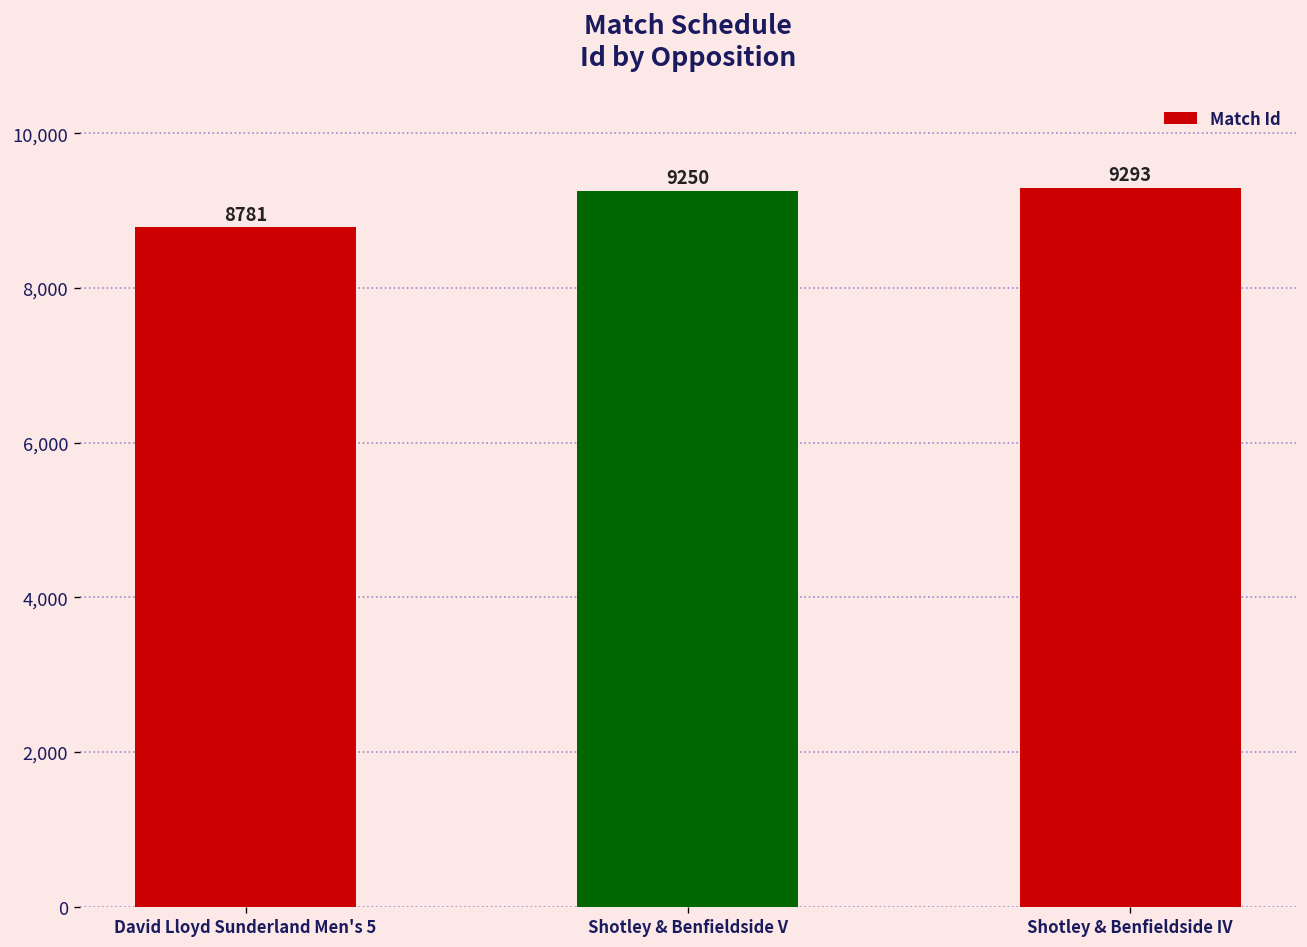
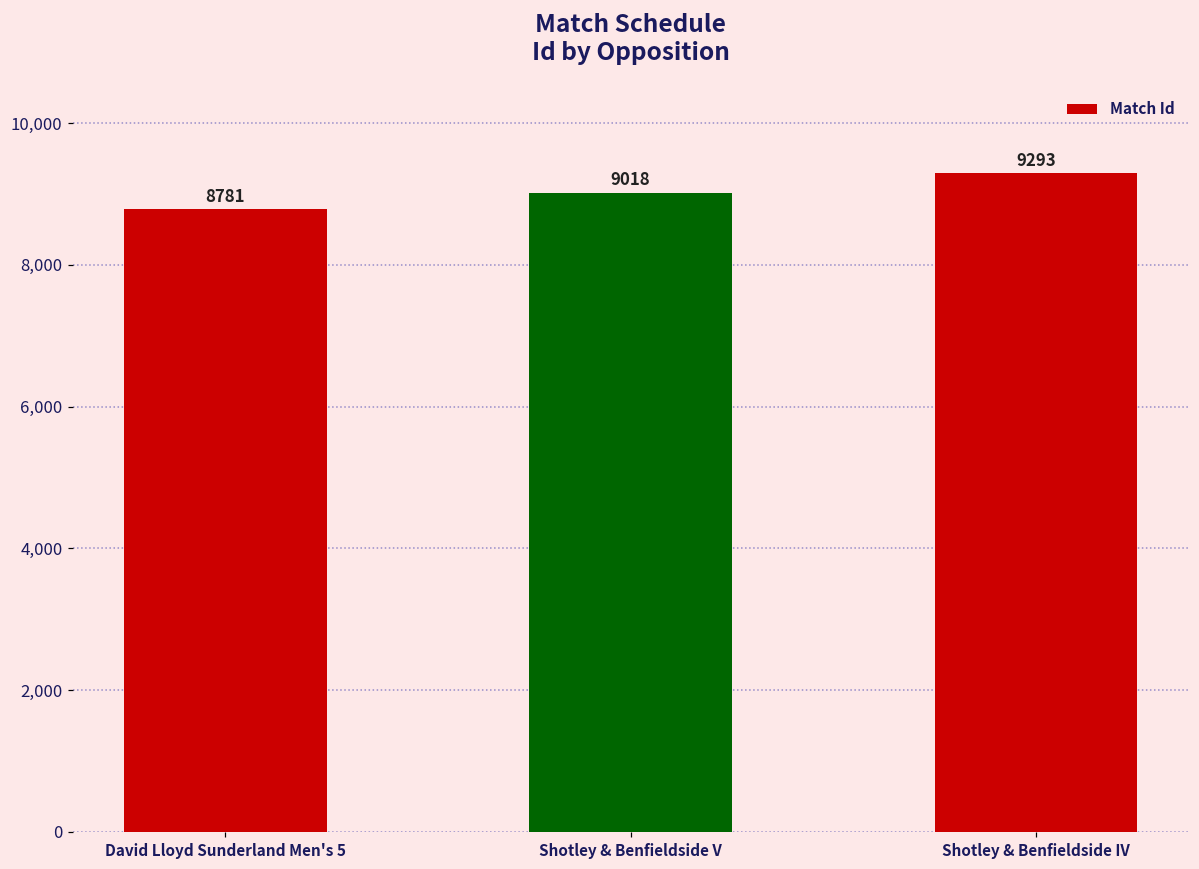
Shotley & Benfieldside V: 9250 -> 9018
